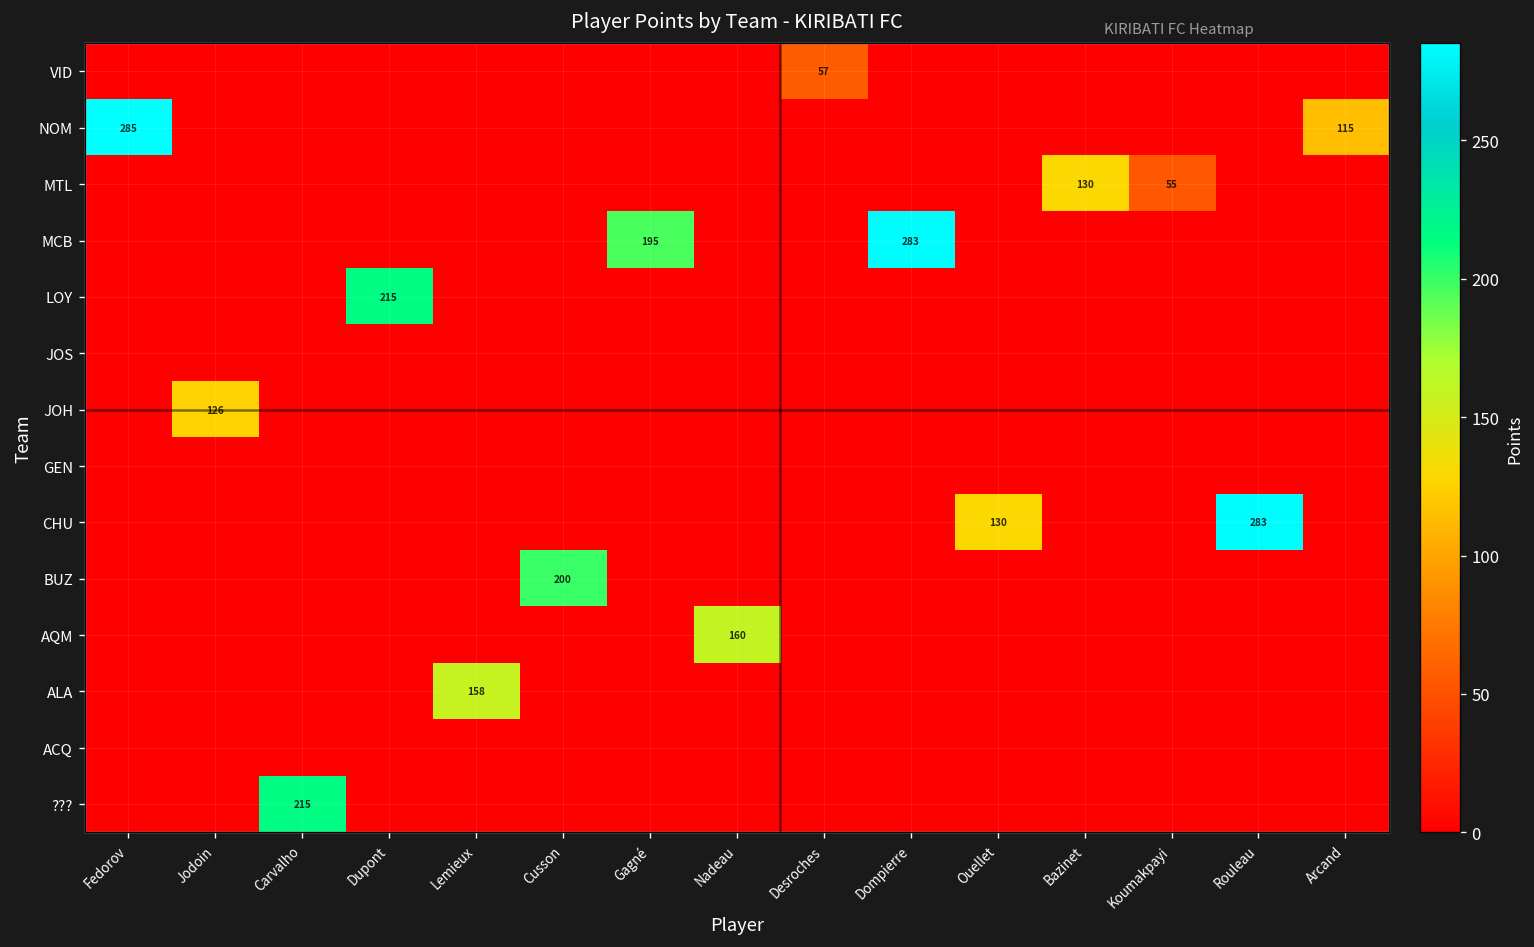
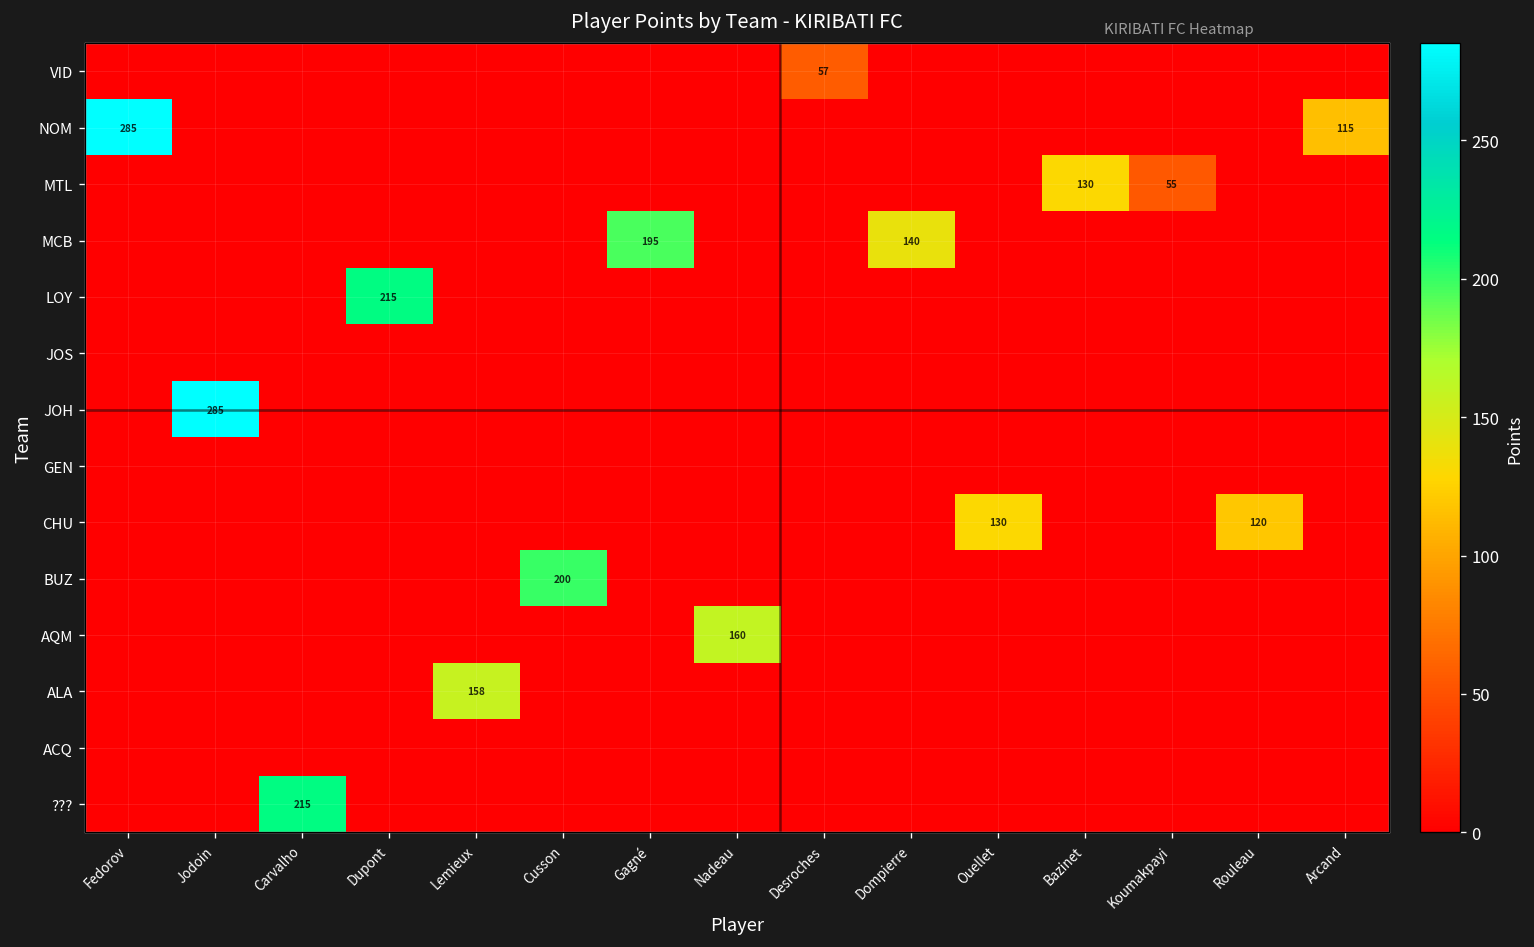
MCB, Dompierre: 283 -> 140
JOH, Jodoin: 126 -> 285
CHU, Rouleau: 283 -> 120
